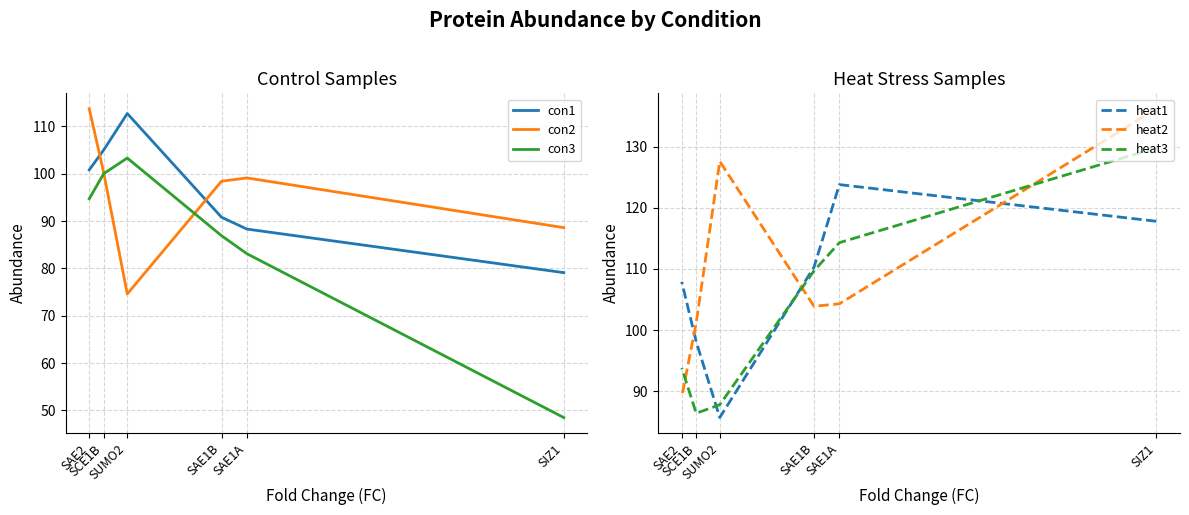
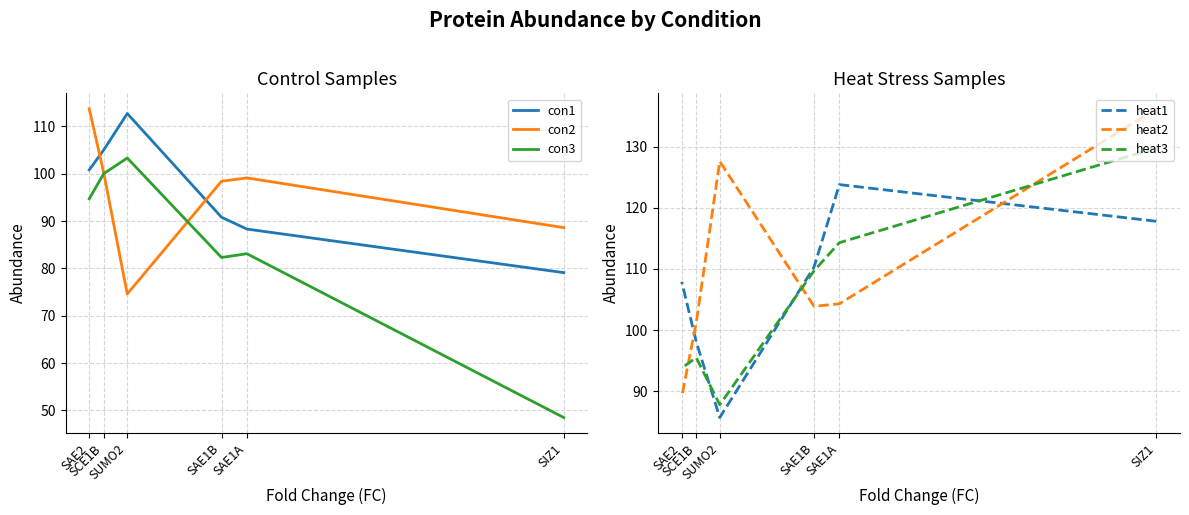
Control Samples, con3, SAE1B: 87 -> 82
Heat Stress Samples, heat3, SCE1B: 86 -> 96
